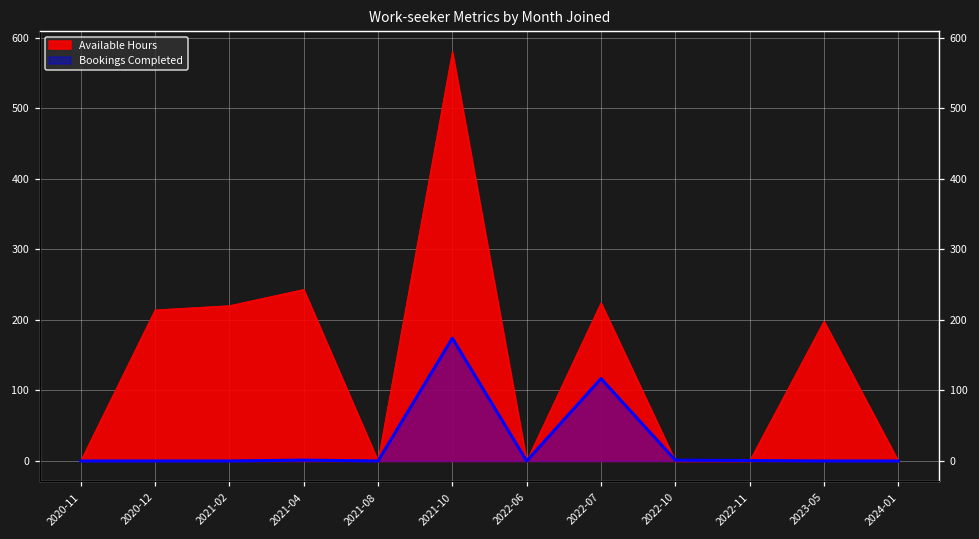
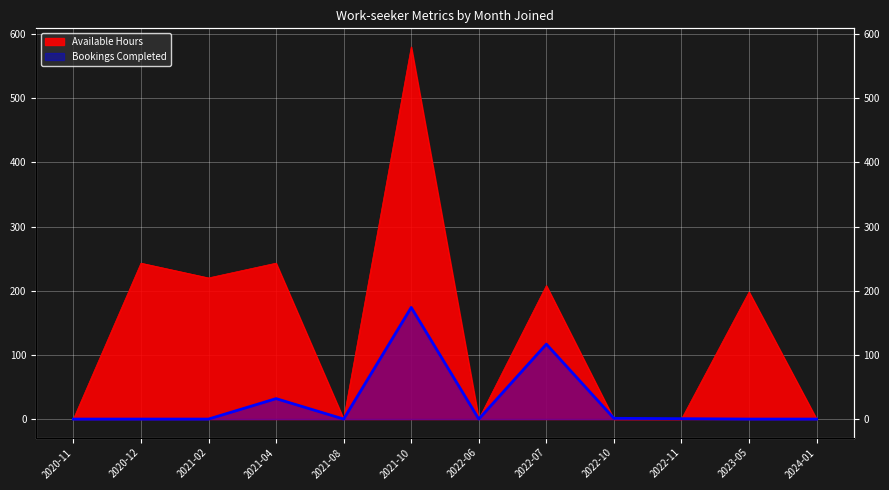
Available Hours, 2020-12: 210 -> 240
Bookings Completed, 2021-04: 0 -> 30
Available Hours, 2022-07: 220 -> 210
